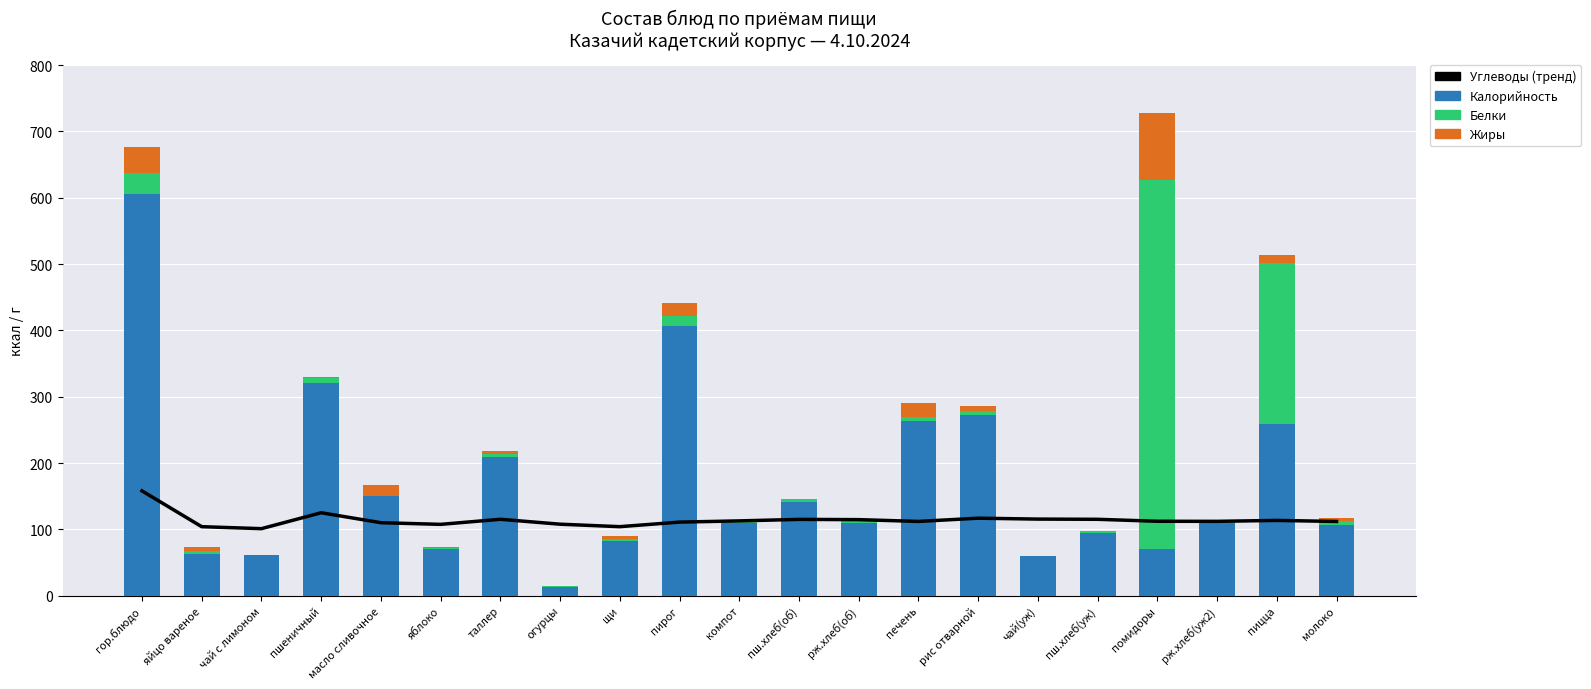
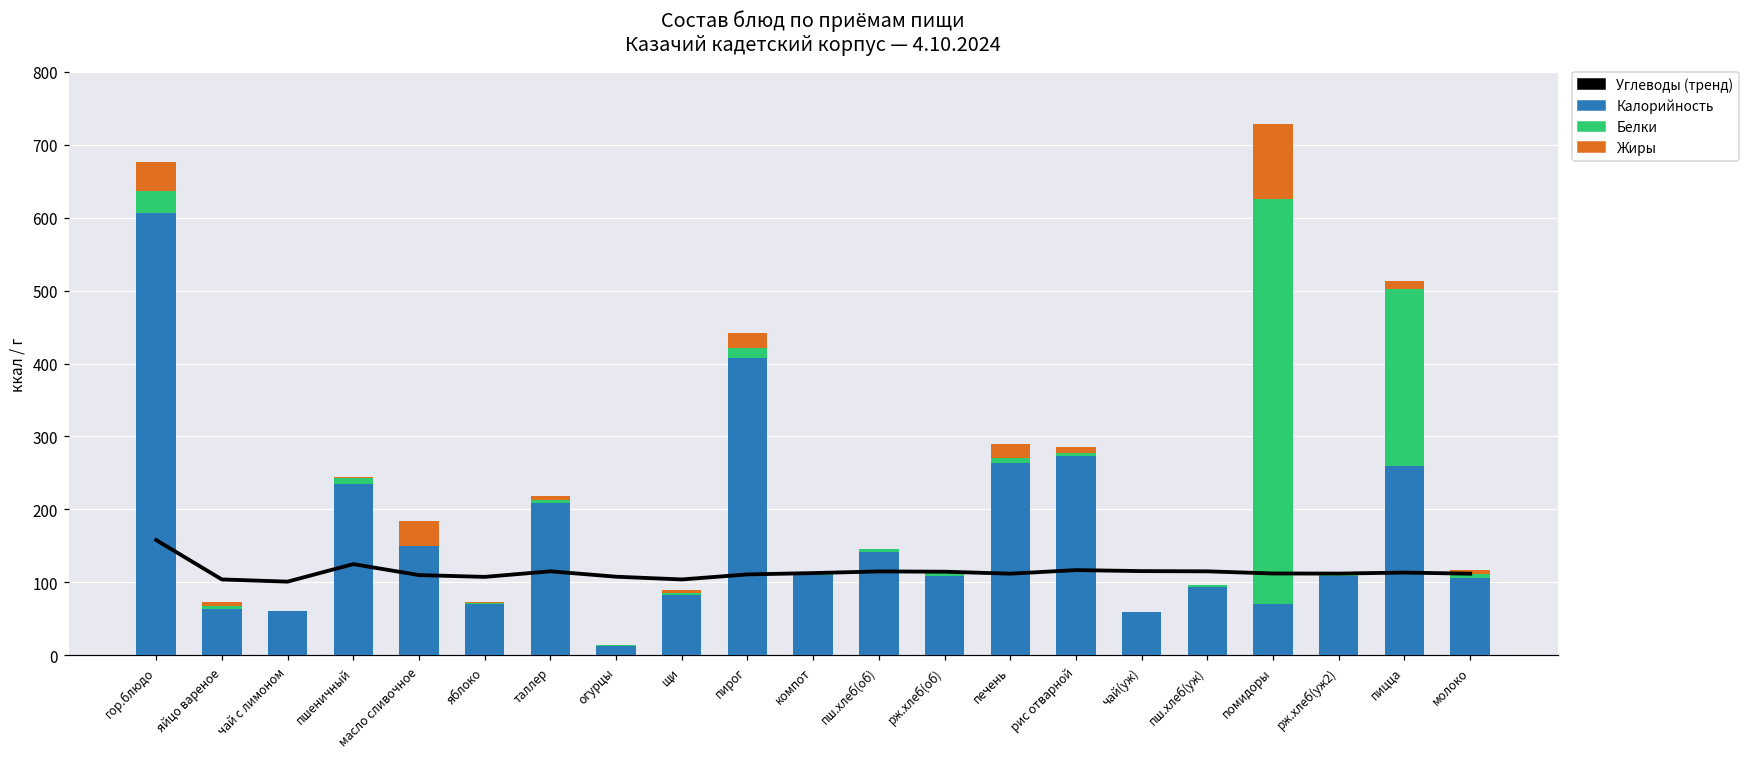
Калорийность, пшеничный: 320 -> 240
Жиры, масло сливочное: 20 -> 30
